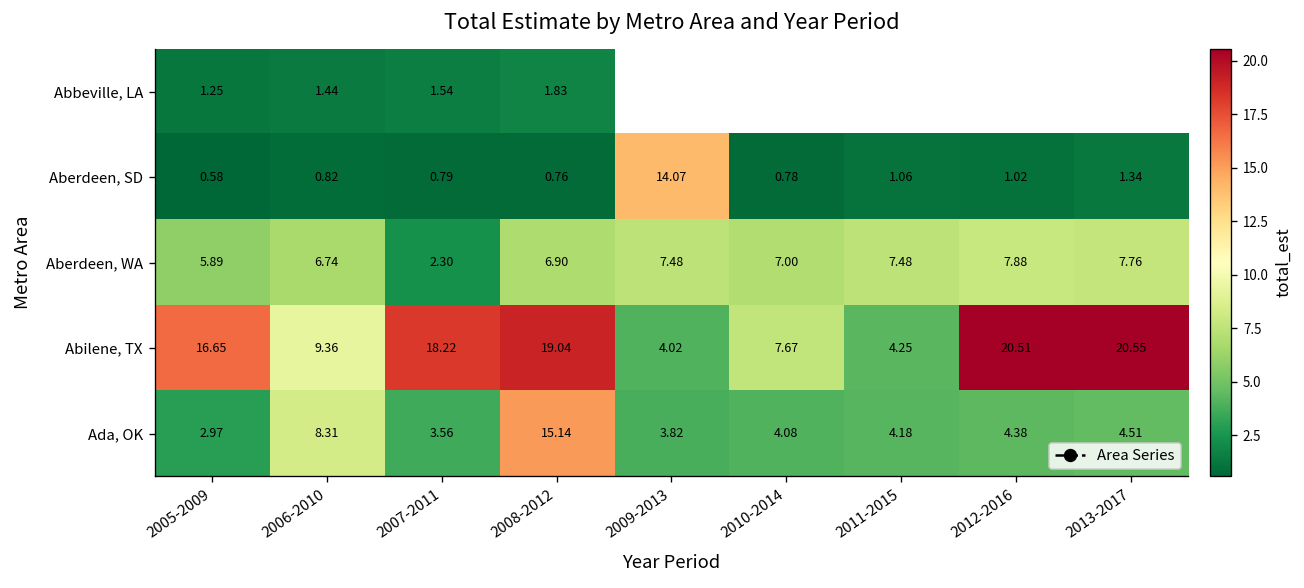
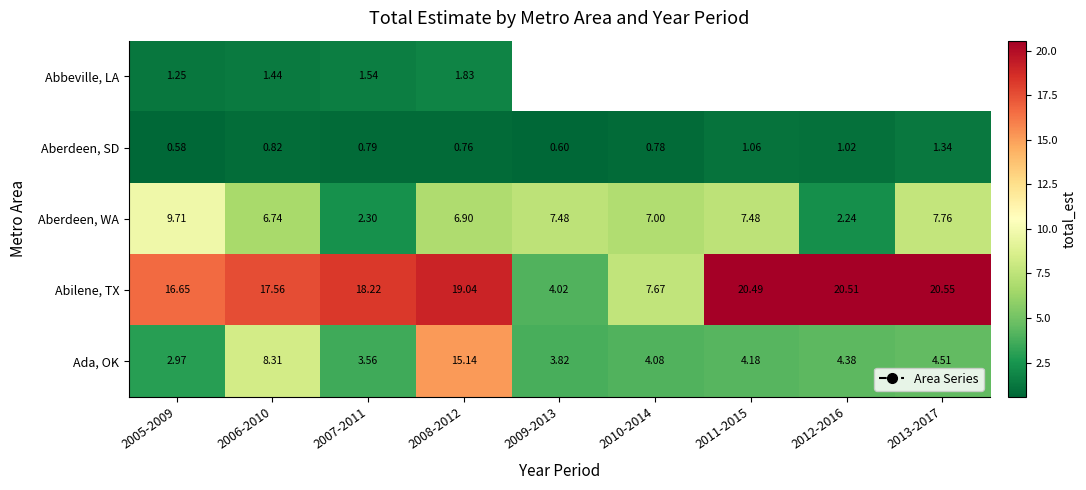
Aberdeen, SD, 2009-2013: 14.07 -> 0.60
Aberdeen, WA, 2005-2009: 5.89 -> 9.71
Aberdeen, WA, 2012-2016: 7.88 -> 2.24
Abilene, TX, 2006-2010: 9.36 -> 17.56
Abilene, TX, 2011-2015: 4.25 -> 20.49
